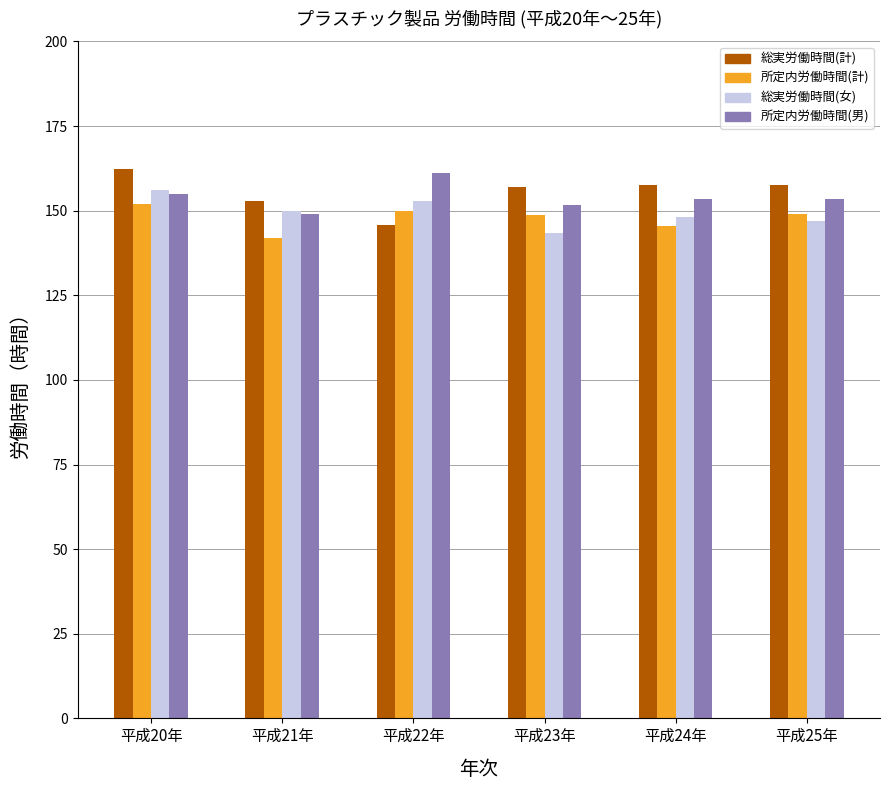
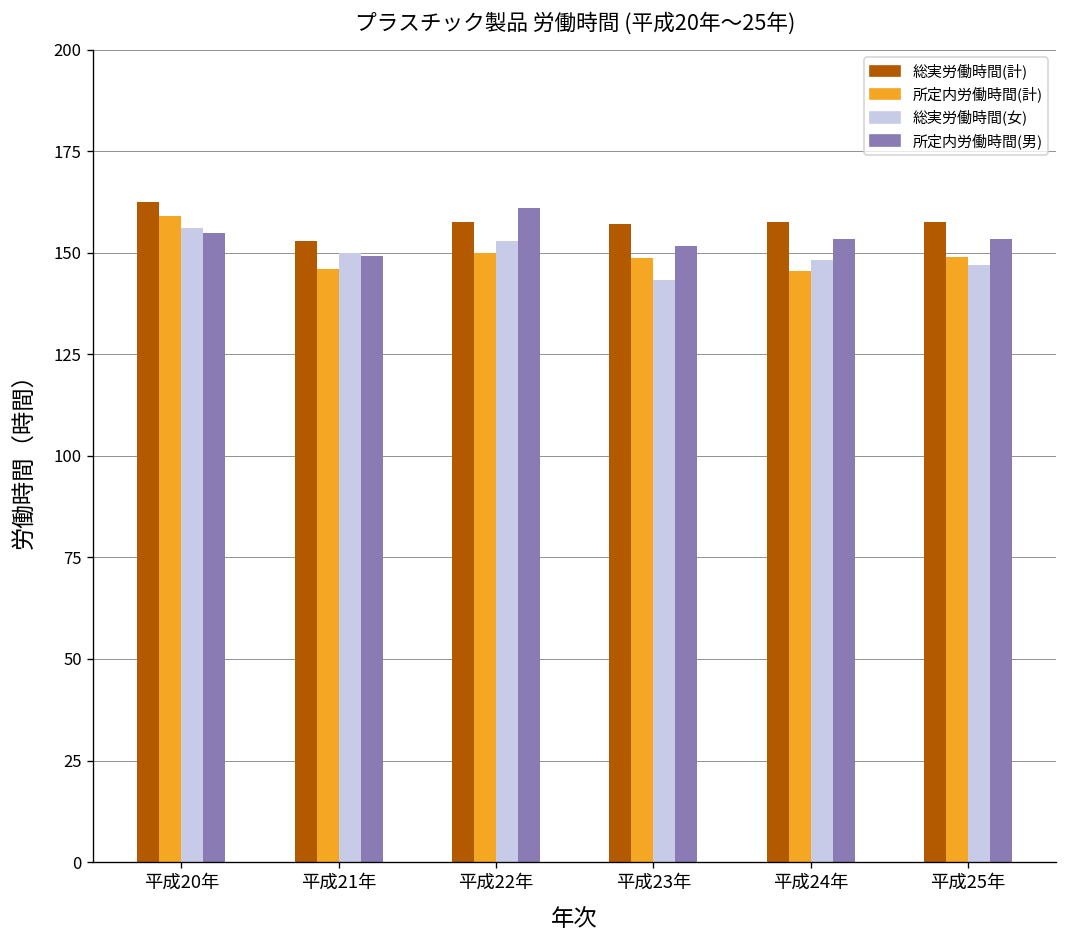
所定内労働時間(計), 平成20年: 152 -> 159
所定内労働時間(計), 平成21年: 142 -> 146
総実労働時間(計), 平成22年: 146 -> 158
